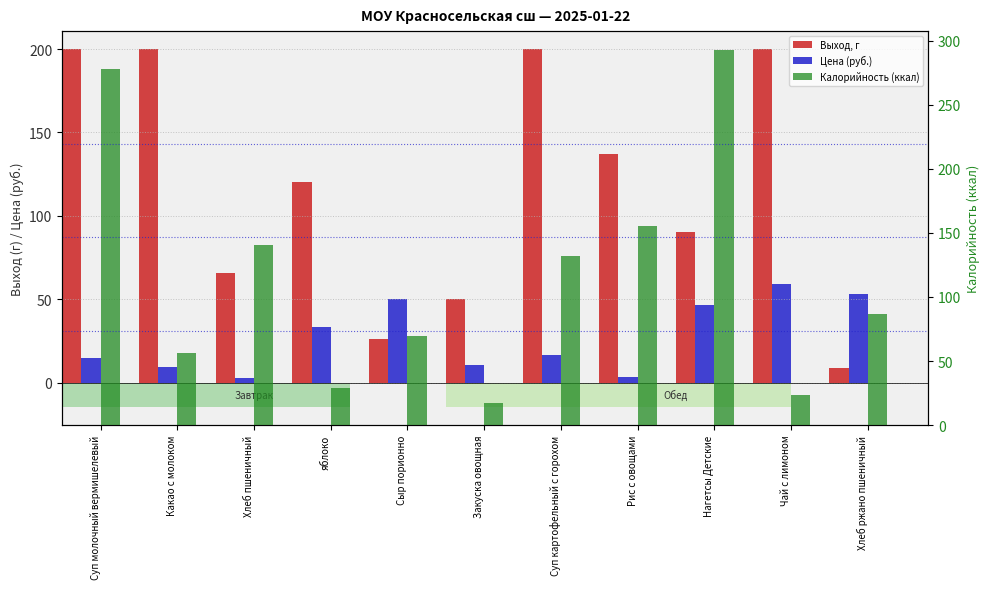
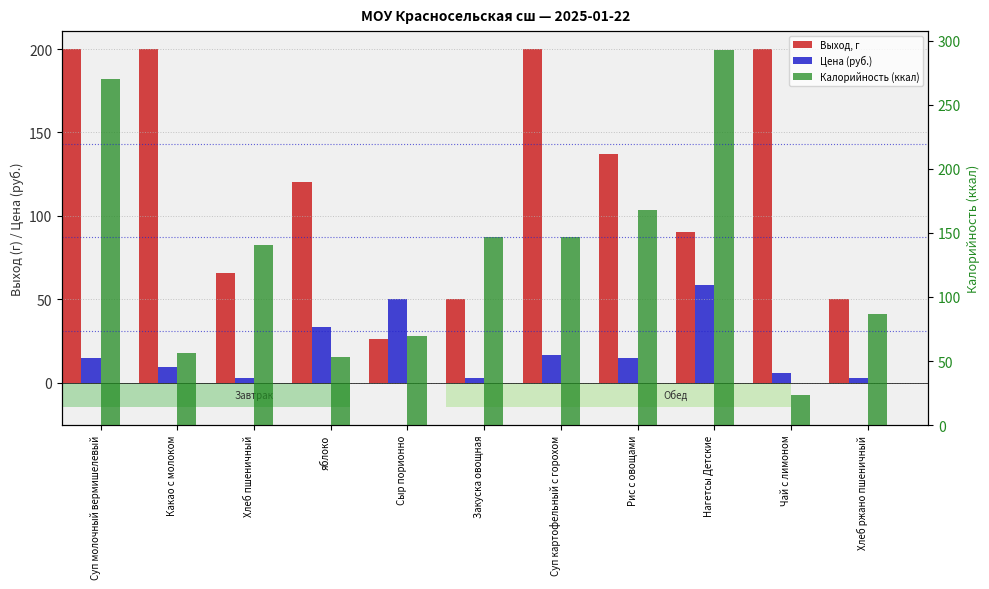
Цена (руб.), Закуска овощная: 10 -> 3
Цена (руб.), Рис с овощами: 3 -> 15
Цена (руб.), Нагетсы Детские: 47 -> 59
Цена (руб.), Чай с лимоном: 59 -> 6
Выход, г, Хлеб ржано пшеничный: 9 -> 50
Цена (руб.), Хлеб ржано пшеничный: 53 -> 3
Калорийность (ккал), Суп молочный вермишелевый: 278 -> 270
Калорийность (ккал), яблоко: 29 -> 53
Калорийность (ккал), Закуска овощная: 17 -> 147
Калорийность (ккал), Суп картофельный с горохом: 132 -> 147
Калорийность (ккал), Рис с овощами: 155 -> 168
